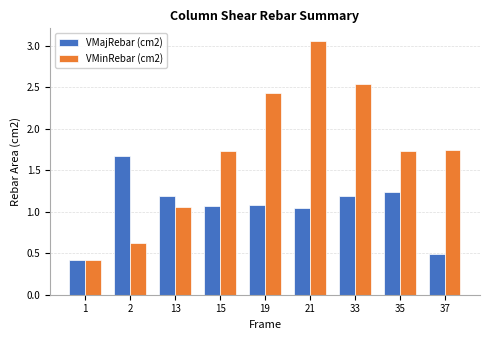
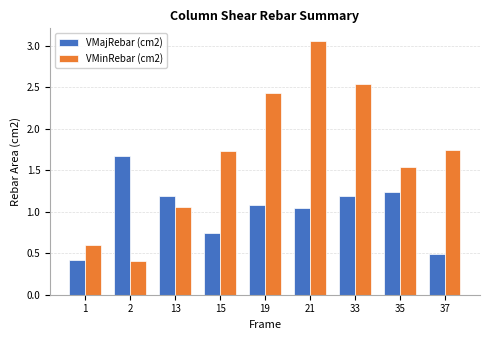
VMinRebar (cm2), 1: 0.4 -> 0.6
VMinRebar (cm2), 2: 0.6 -> 0.4
VMajRebar (cm2), 15: 1.1 -> 0.7
VMinRebar (cm2), 35: 1.7 -> 1.5
